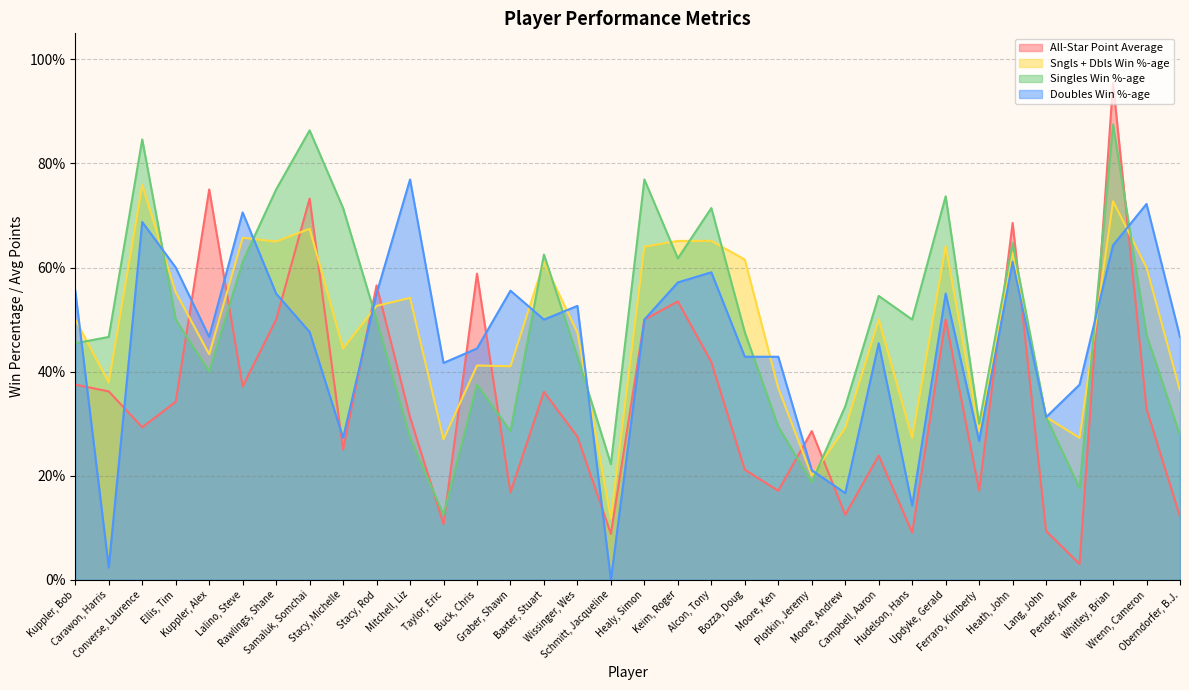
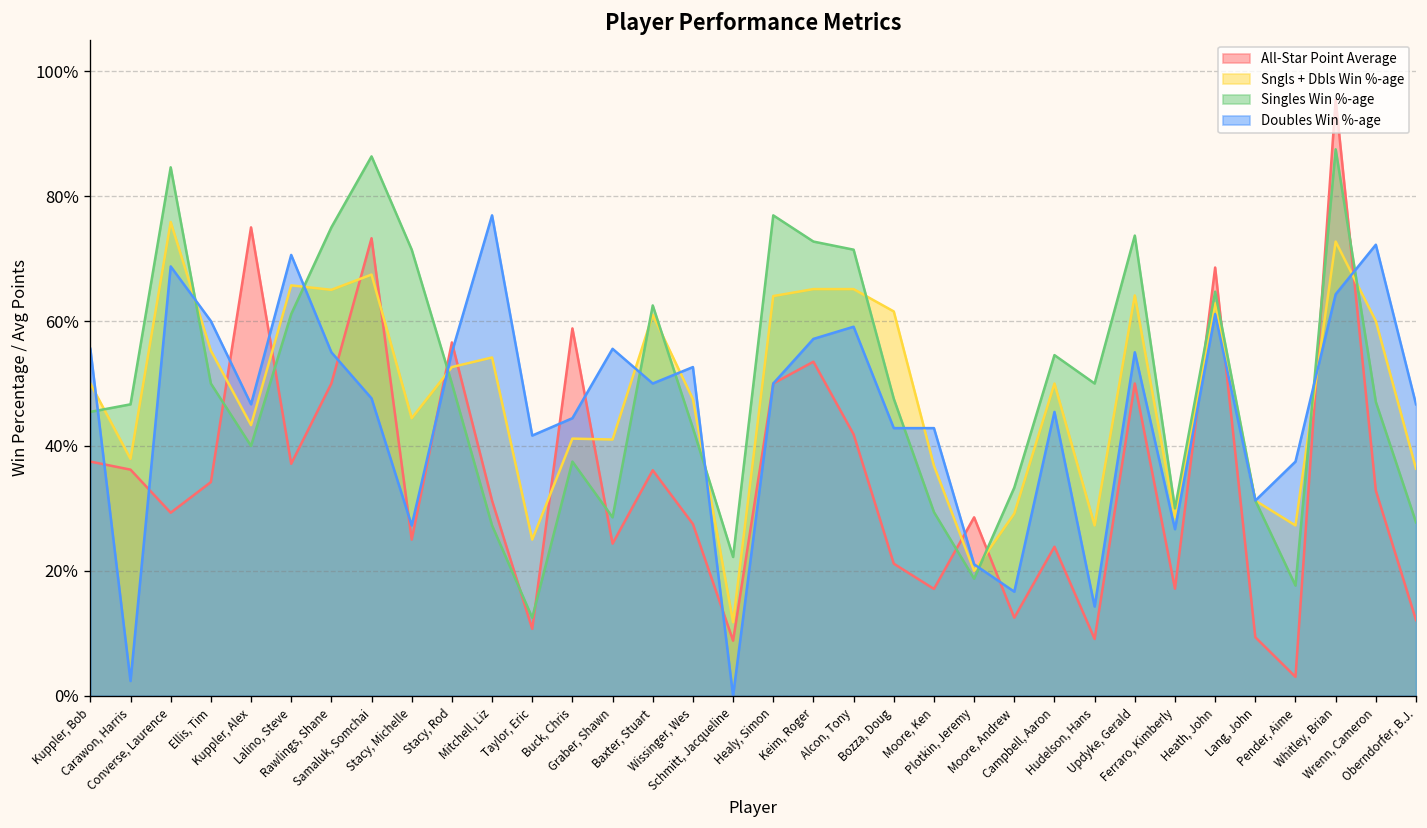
Sngls + Dbls Win %-age, Taylor, Eric: 27% -> 25%
All-Star Point Average, Graber, Shawn: 17% -> 24%
Singles Win %-age, Keim, Roger: 62% -> 73%
